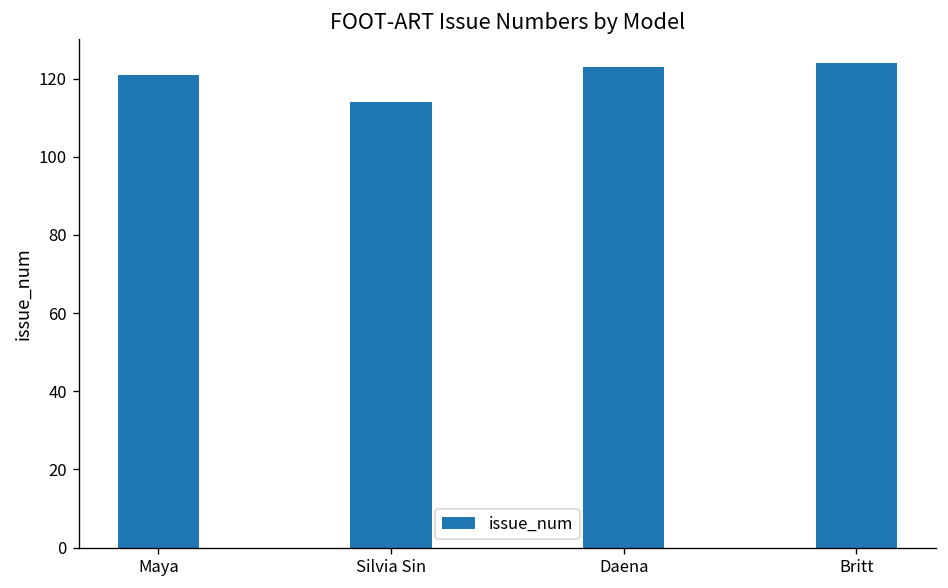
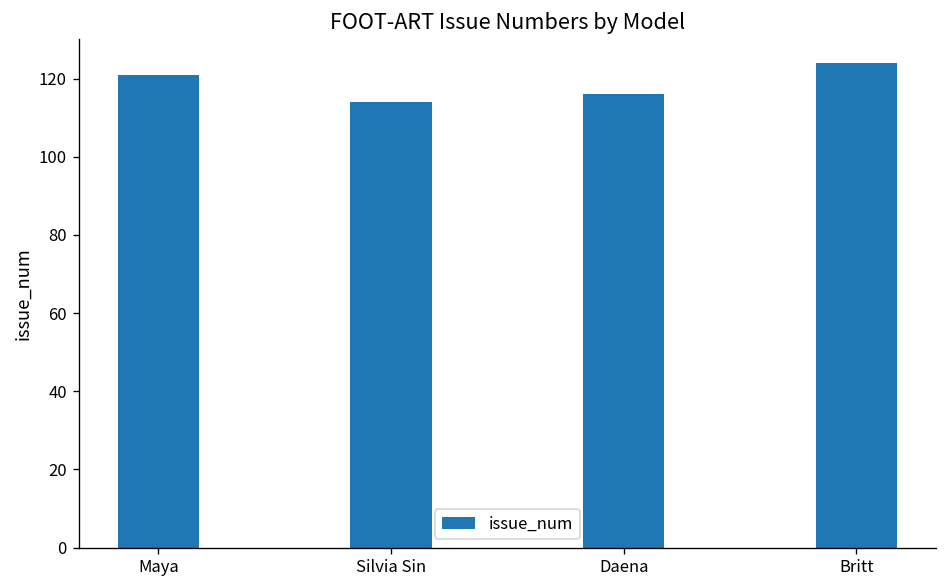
Daena: 123 -> 116
